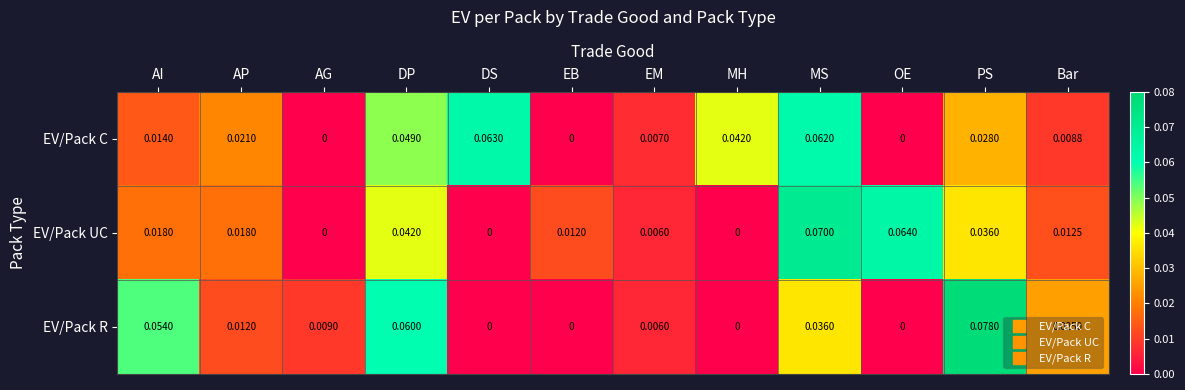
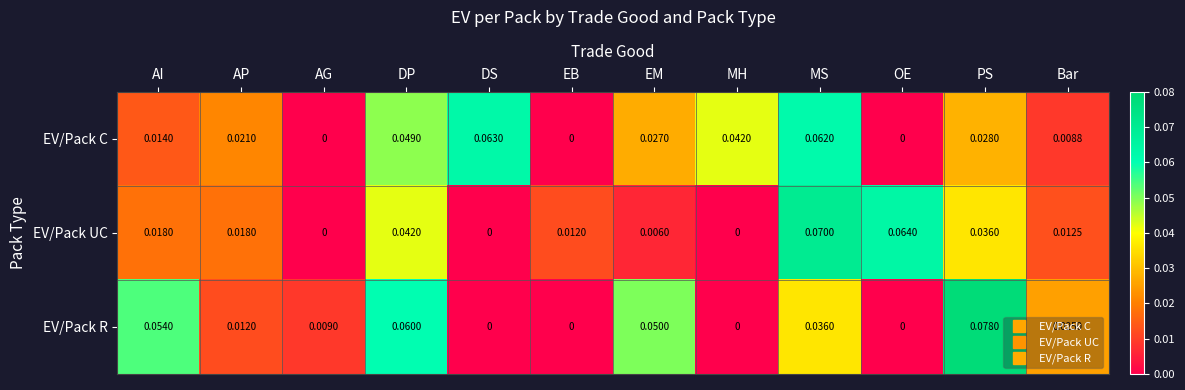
EV/Pack C, EM: 0.0070 -> 0.0270
EV/Pack R, EM: 0.0060 -> 0.0500
